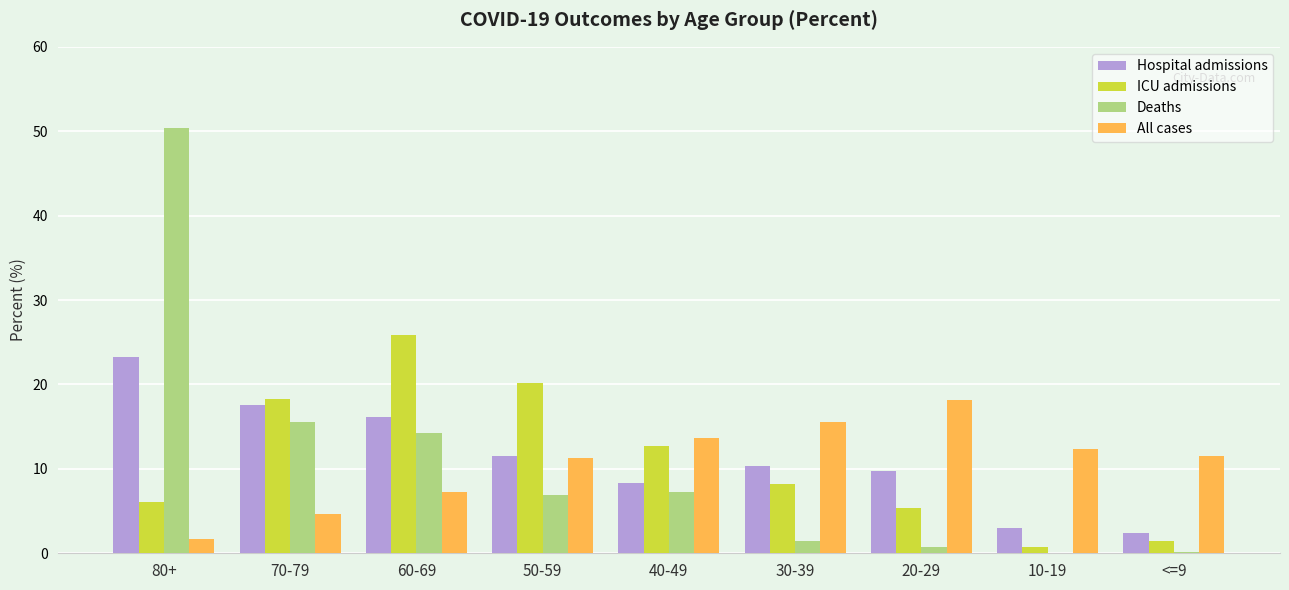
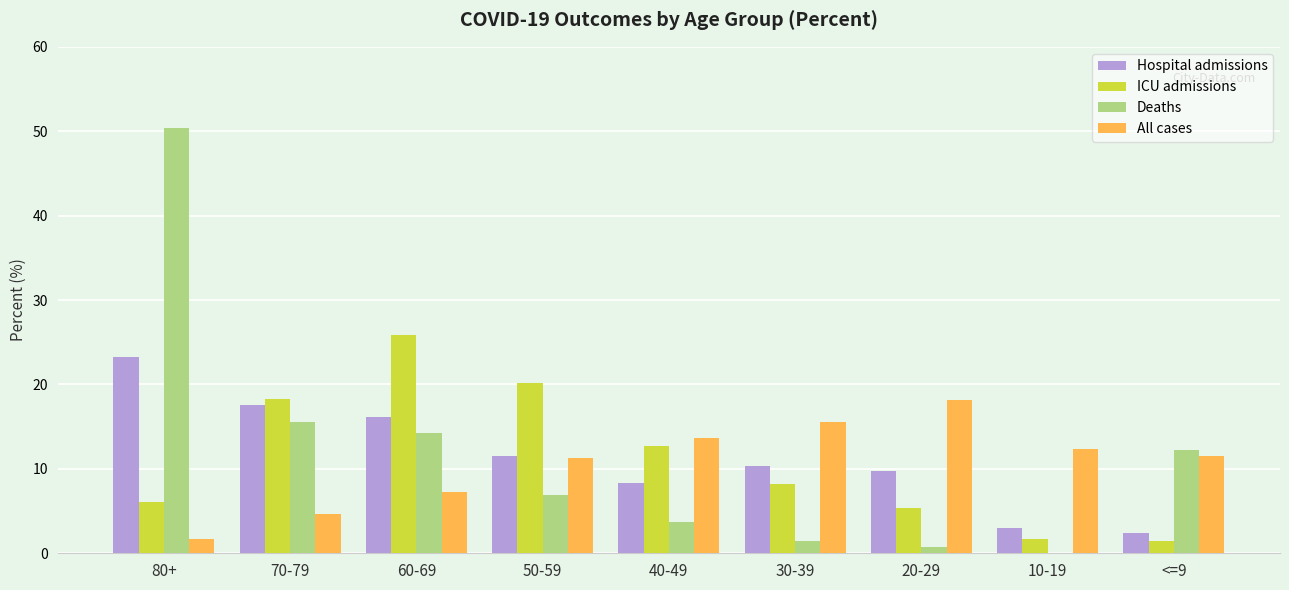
Deaths, 40-49: 7 -> 4
ICU admissions, 10-19: 1 -> 2
Deaths, <=9: 0 -> 12
